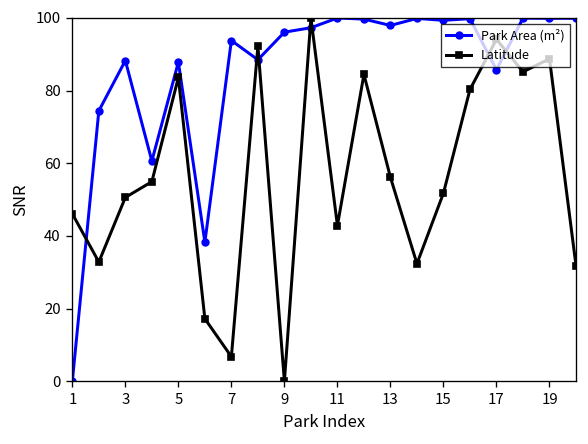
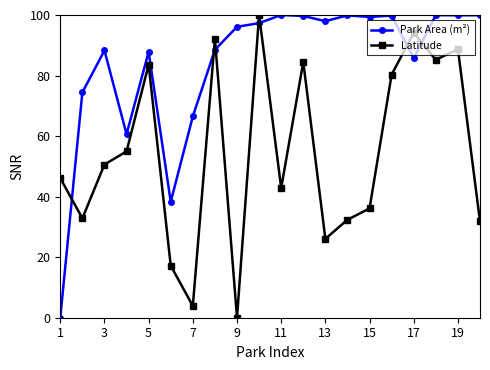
Park Area (m²), 7: 94 -> 66
Latitude, 7: 7 -> 4
Latitude, 13: 56 -> 26
Latitude, 15: 52 -> 36
